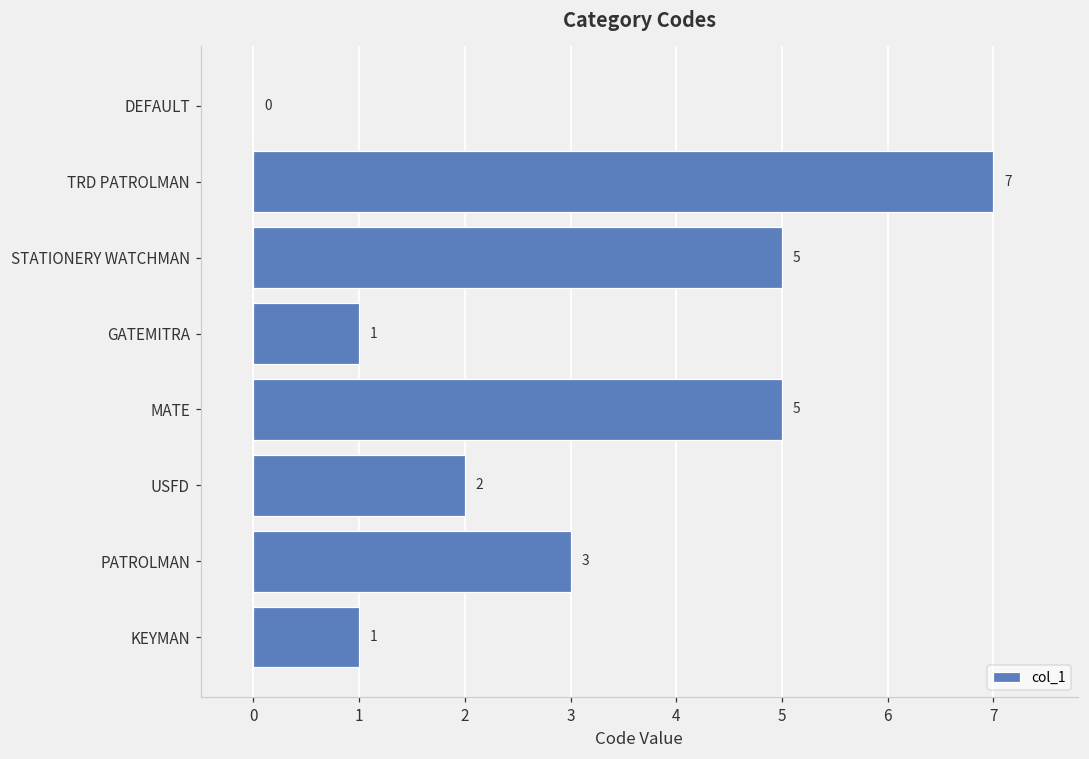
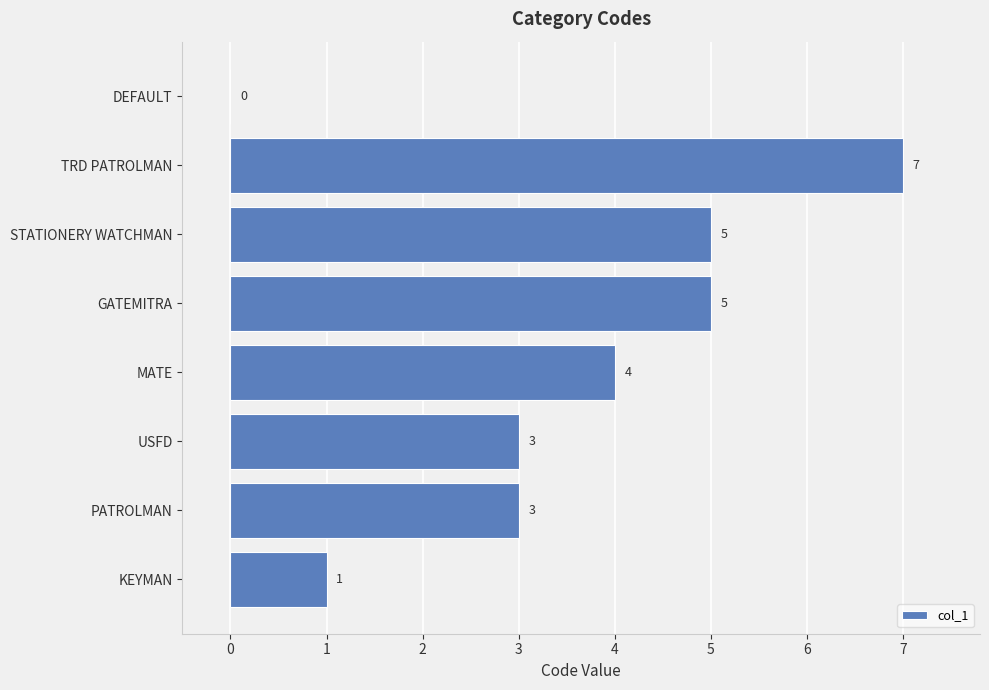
GATEMITRA: 1 -> 5
MATE: 5 -> 4
USFD: 2 -> 3
